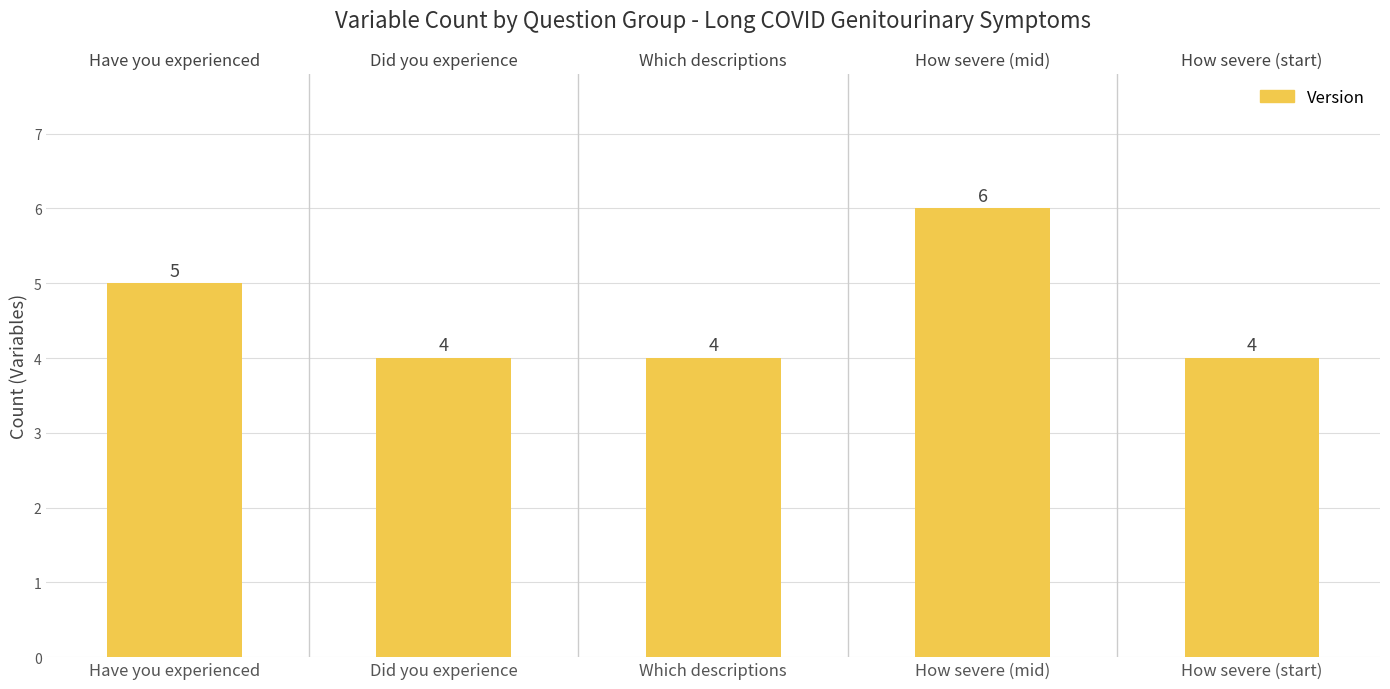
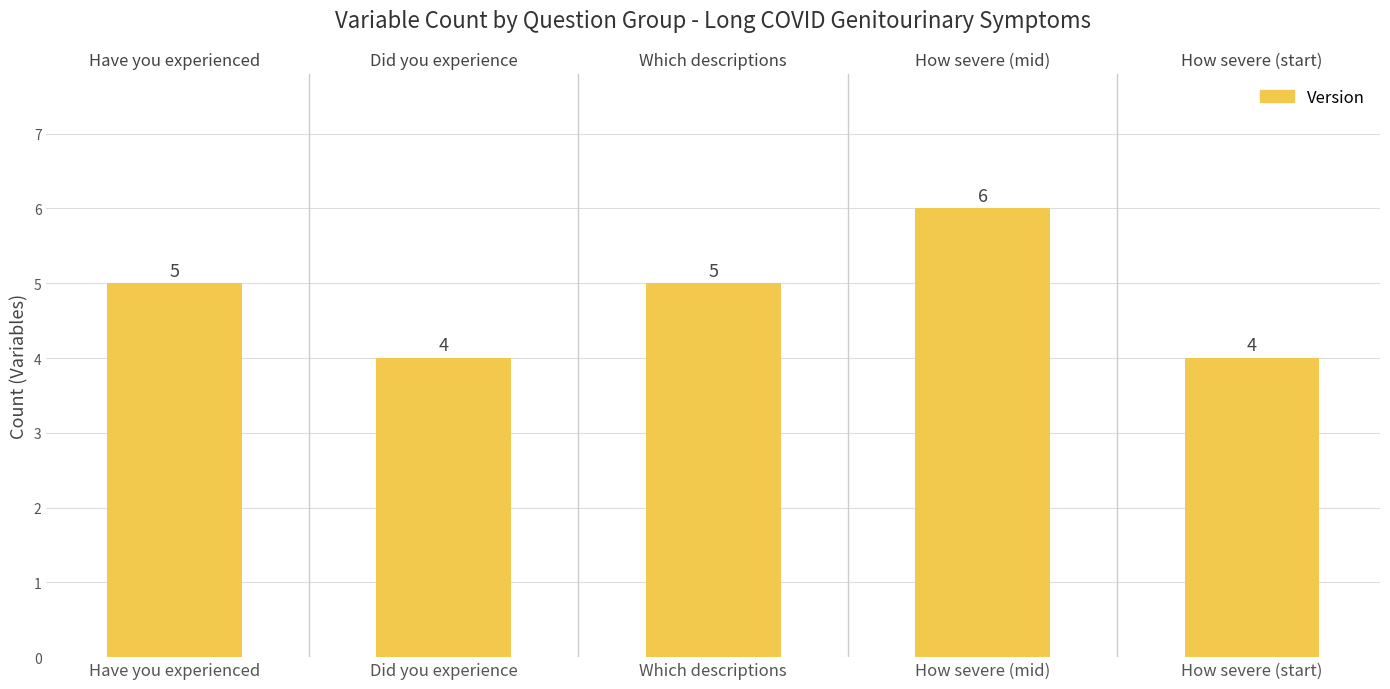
Which descriptions: 4 -> 5
